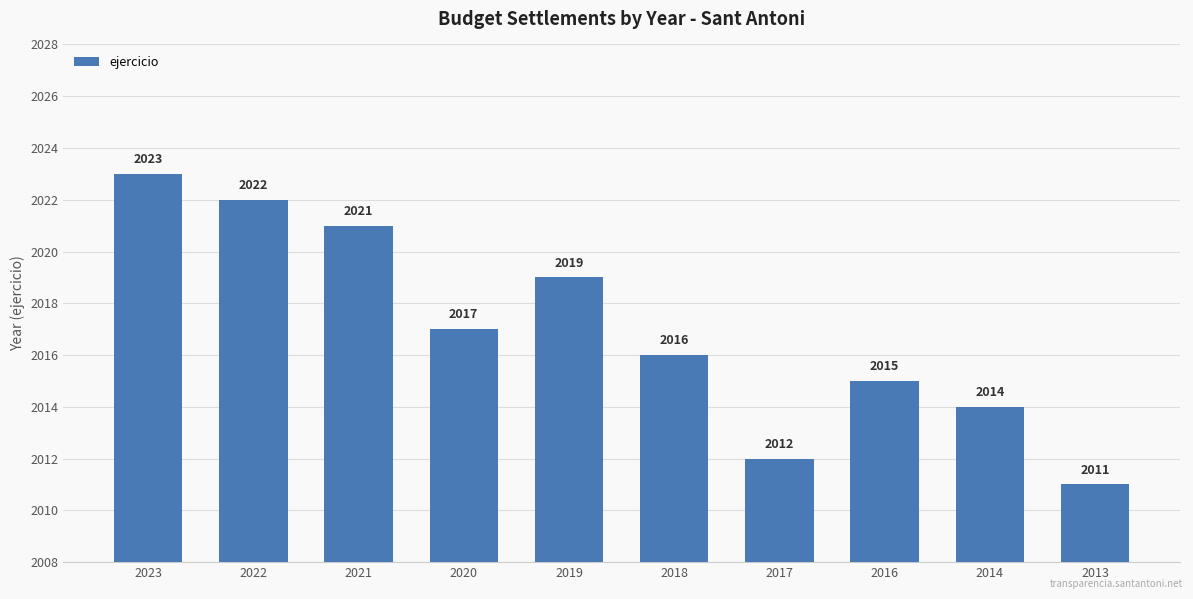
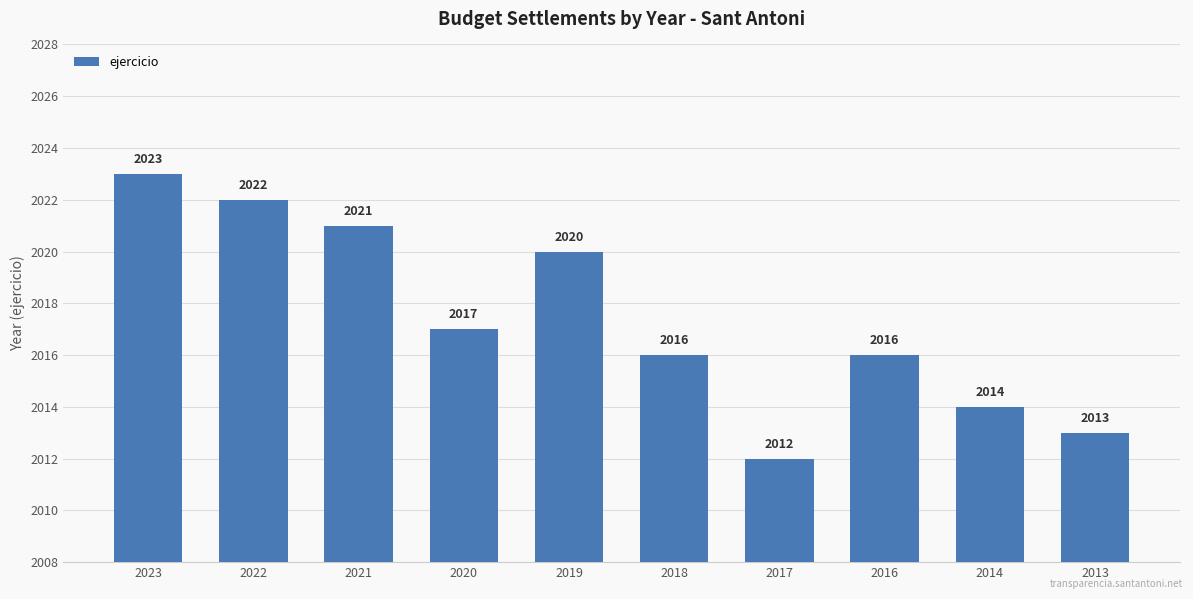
2019: 2019 -> 2020
2016: 2015 -> 2016
2013: 2011 -> 2013
